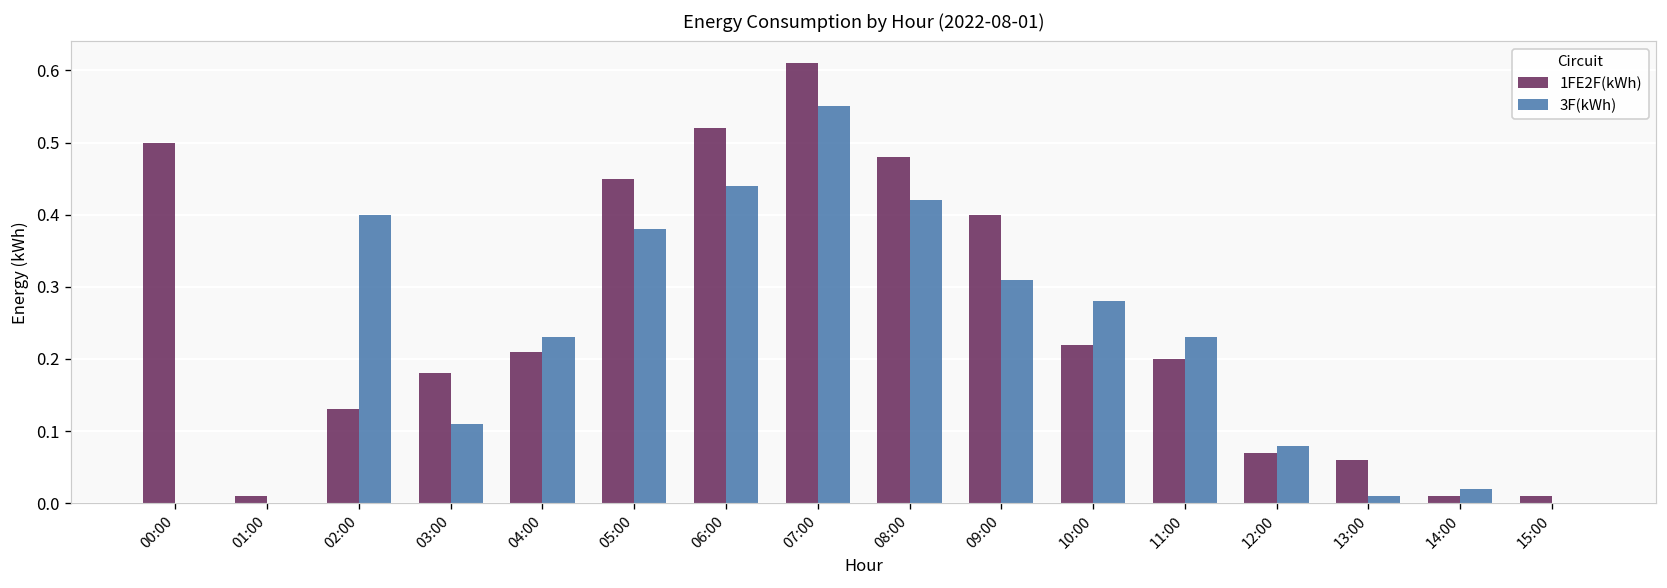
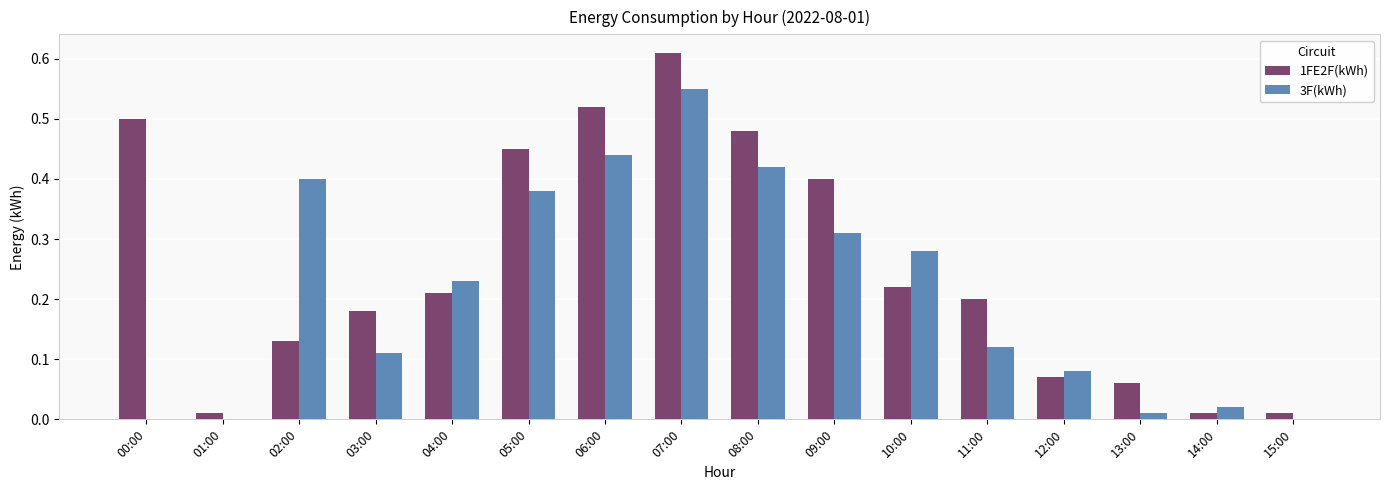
3F(kWh), 11:00: 0.23 -> 0.12
